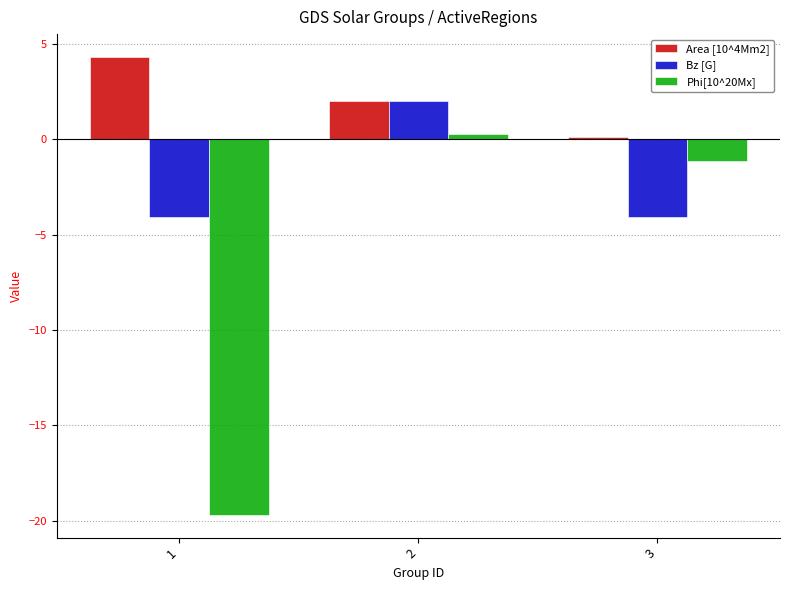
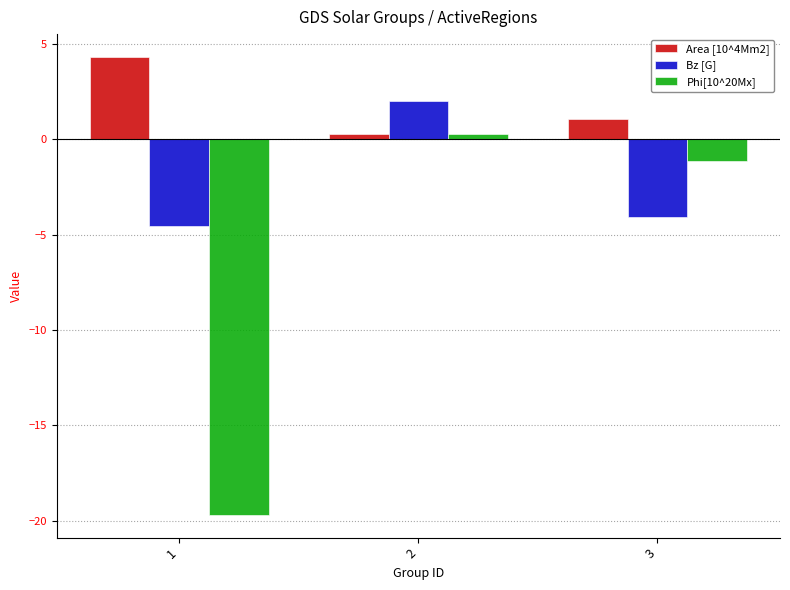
Bz [G], 1: -4.1 -> -4.6
Area [10^4Mm2], 2: 2.0 -> 0.3
Area [10^4Mm2], 3: 0.1 -> 1.0
